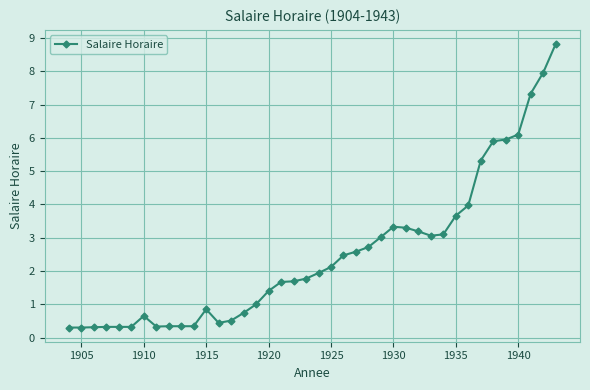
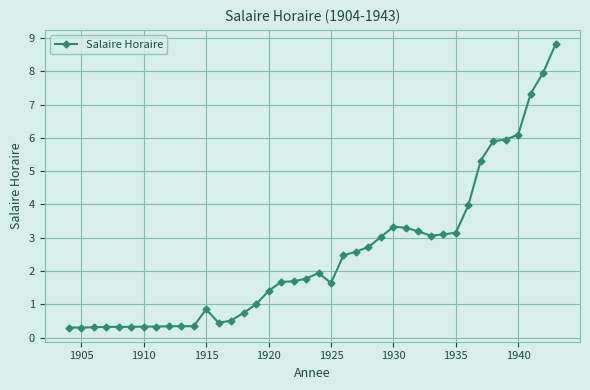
1910: 0.7 -> 0.3
1925: 2.1 -> 1.6
1935: 3.7 -> 3.2
